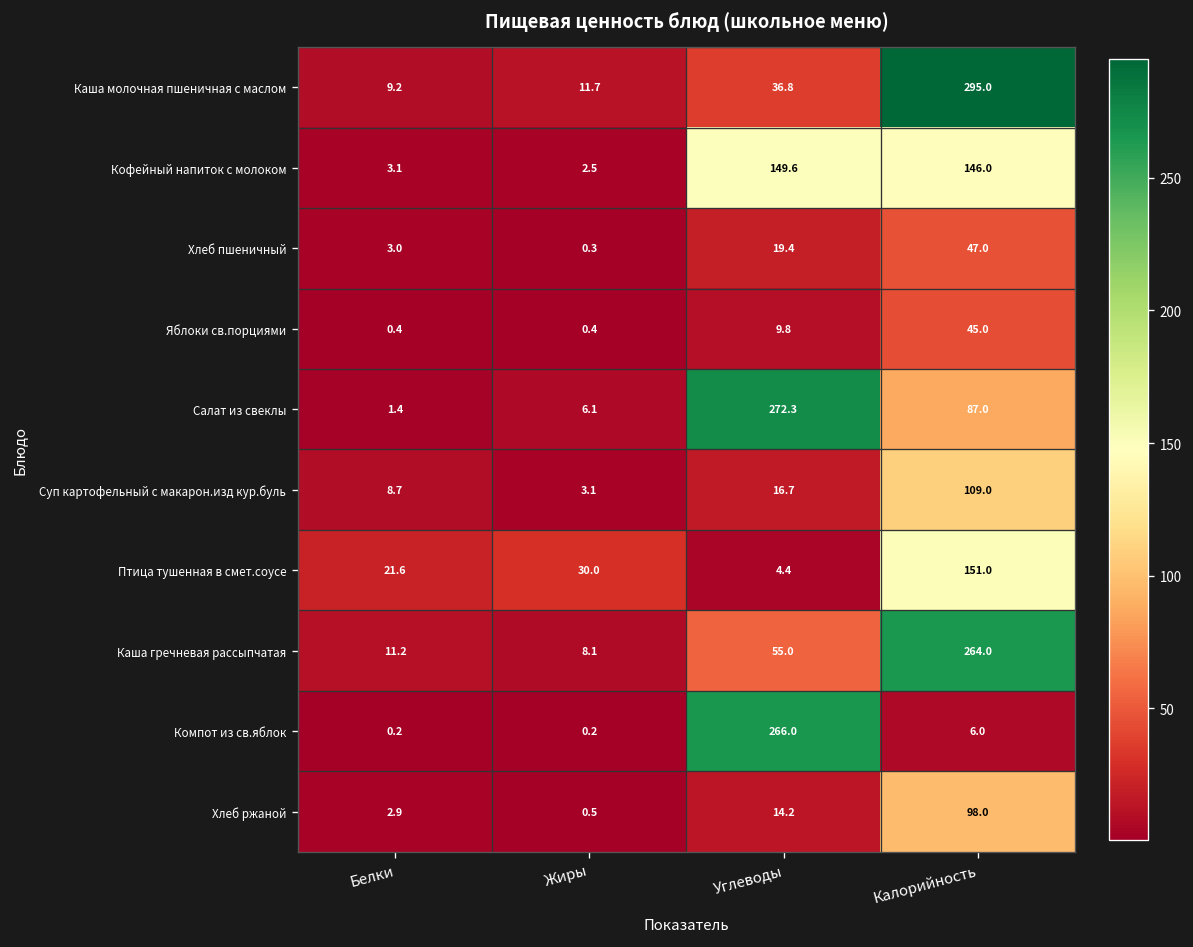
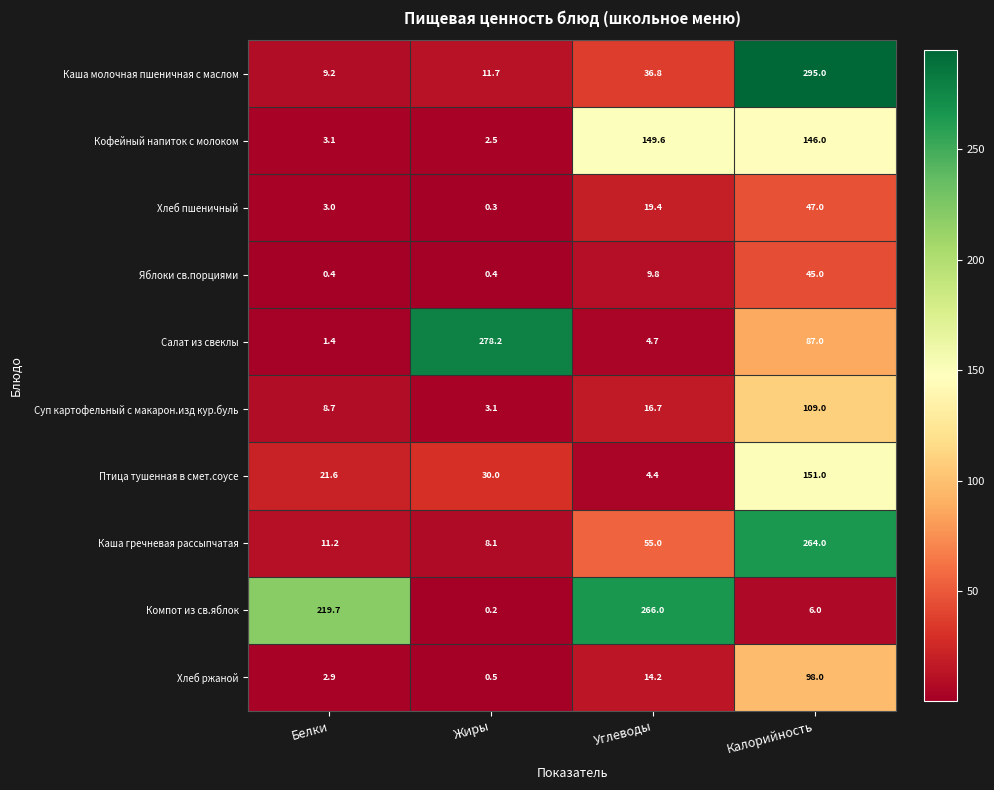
Салат из свеклы, Жиры: 6.1 -> 278.2
Салат из свеклы, Углеводы: 272.3 -> 4.7
Компот из св.яблок, Белки: 0.2 -> 219.7
